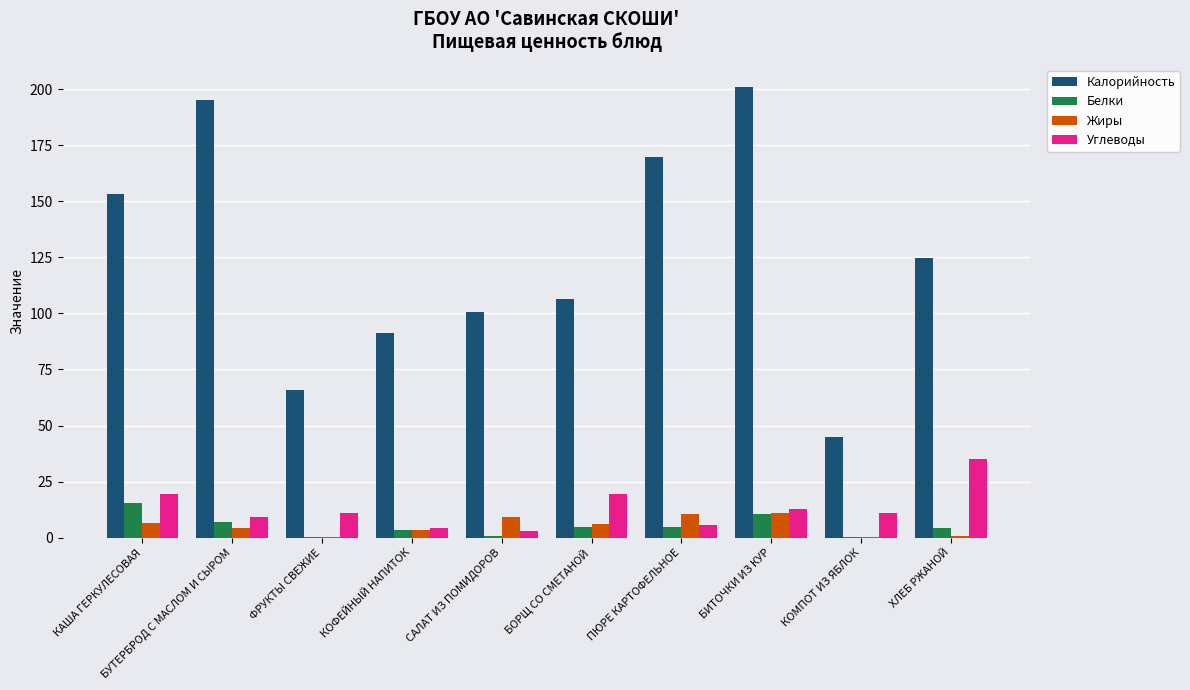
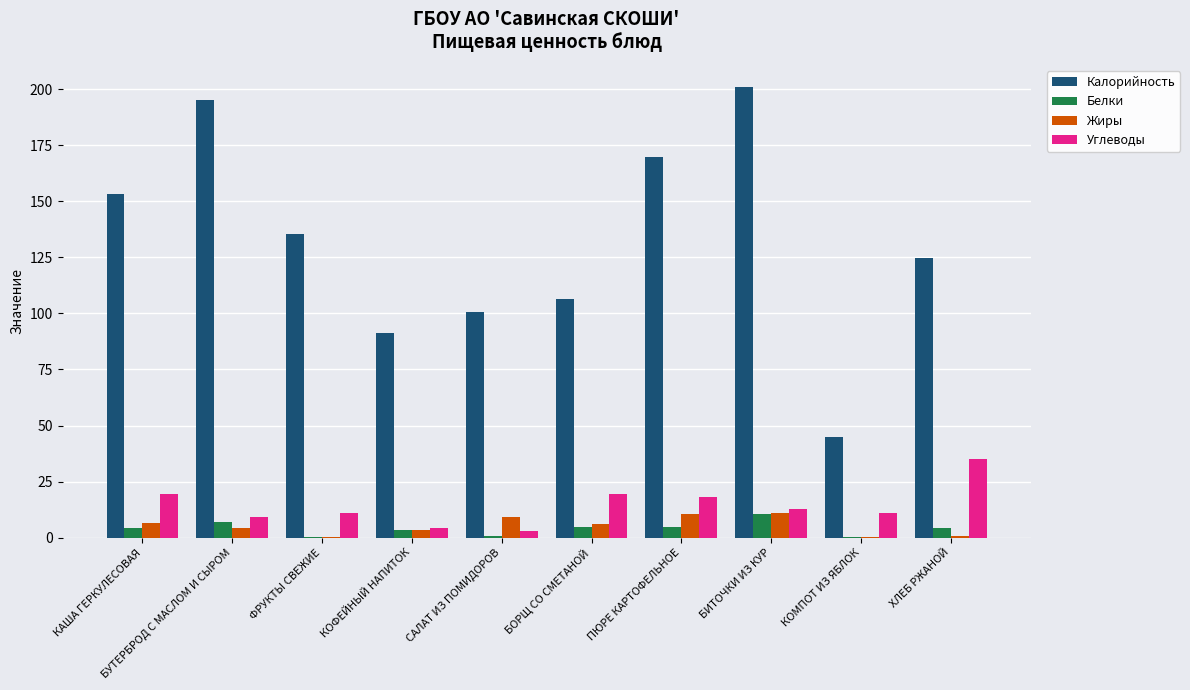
Белки, КАША ГЕРКУЛЕСОВАЯ: 16 -> 4
Калорийность, ФРУКТЫ СВЕЖИЕ: 66 -> 135
Углеводы, ПЮРЕ КАРТОФЕЛЬНОЕ: 6 -> 18
